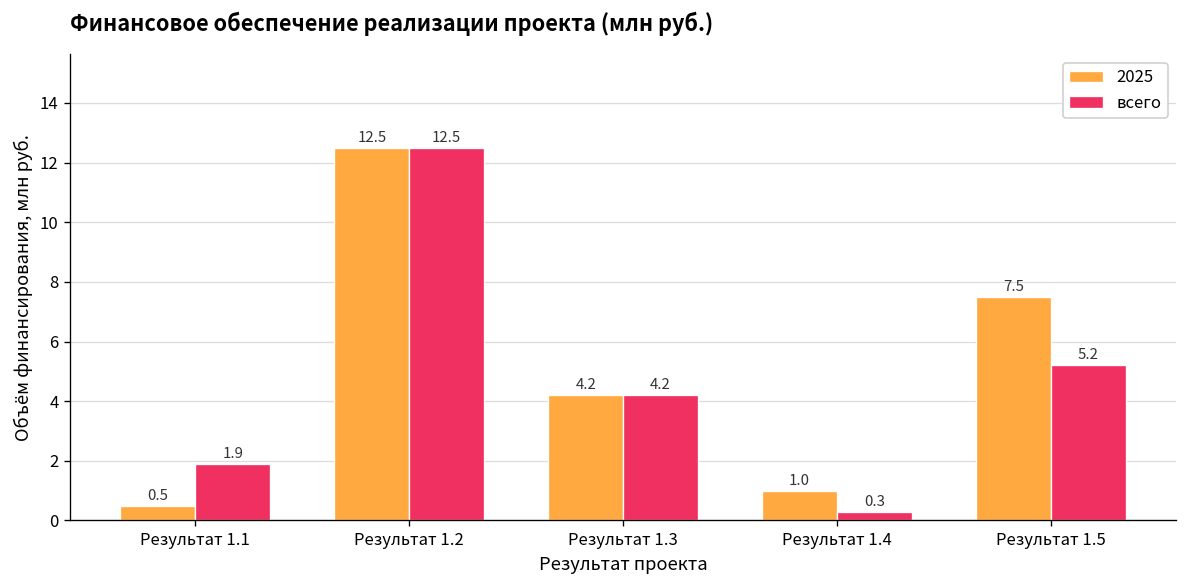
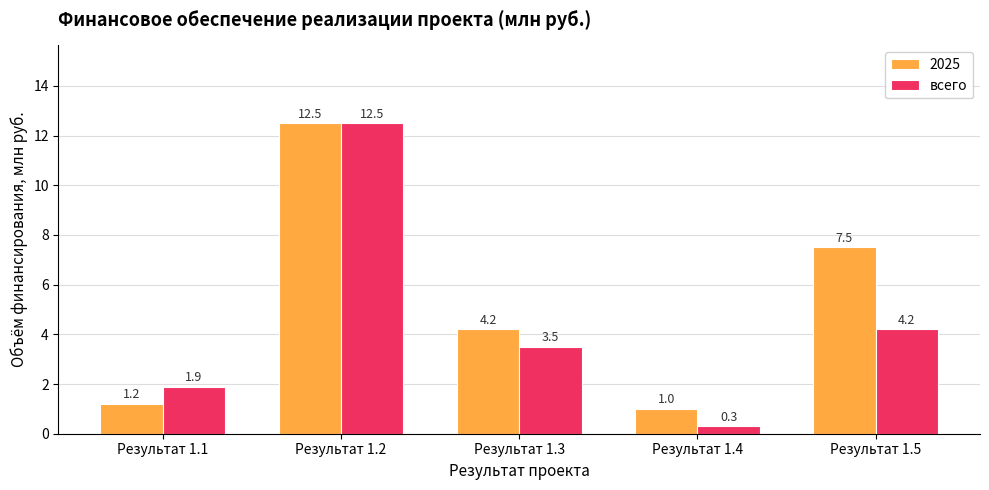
2025, Результат 1.1: 0.5 -> 1.2
всего, Результат 1.3: 4.2 -> 3.5
всего, Результат 1.5: 5.2 -> 4.2
